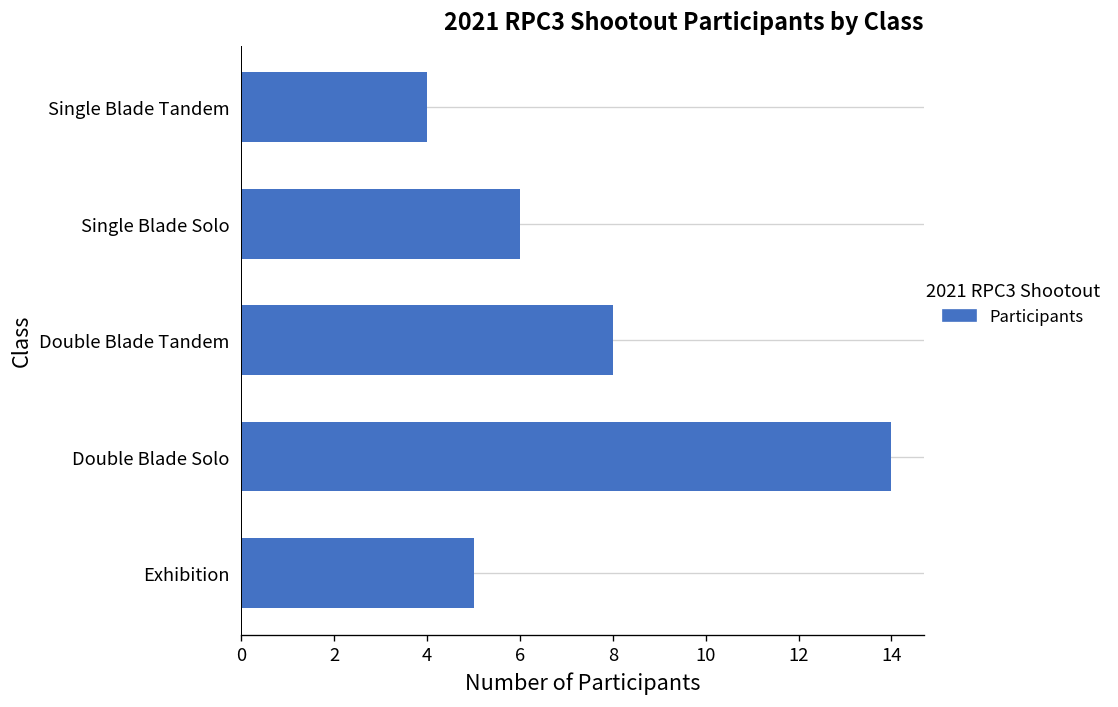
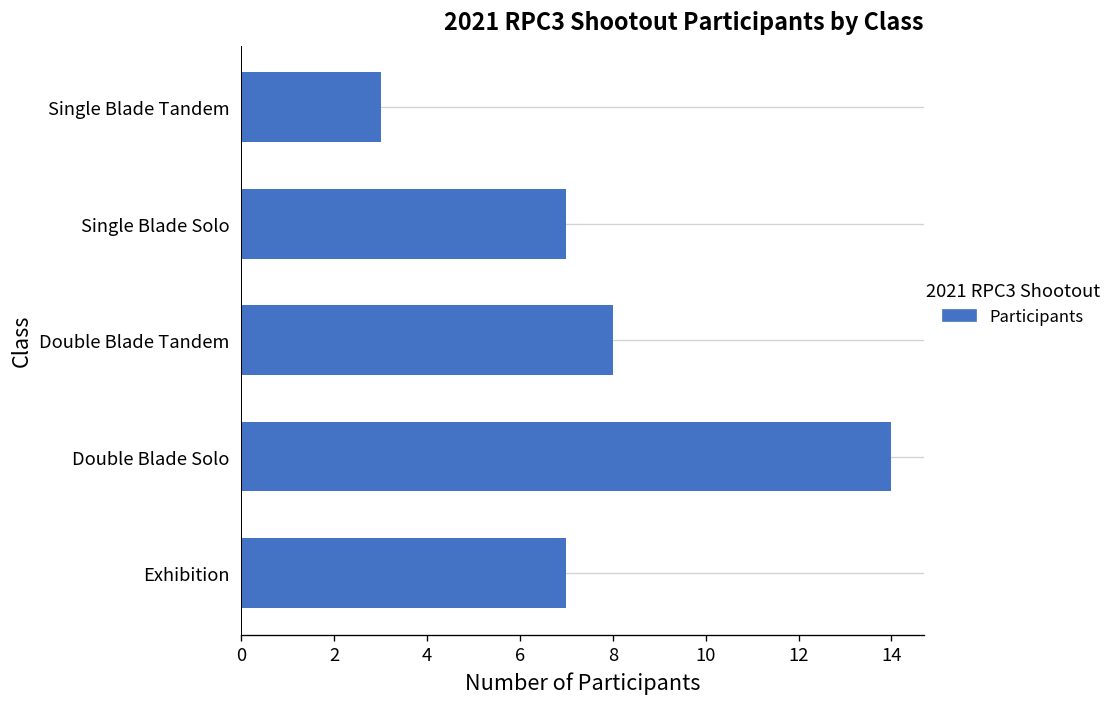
Single Blade Tandem: 4 -> 3
Single Blade Solo: 6 -> 7
Exhibition: 5 -> 7
